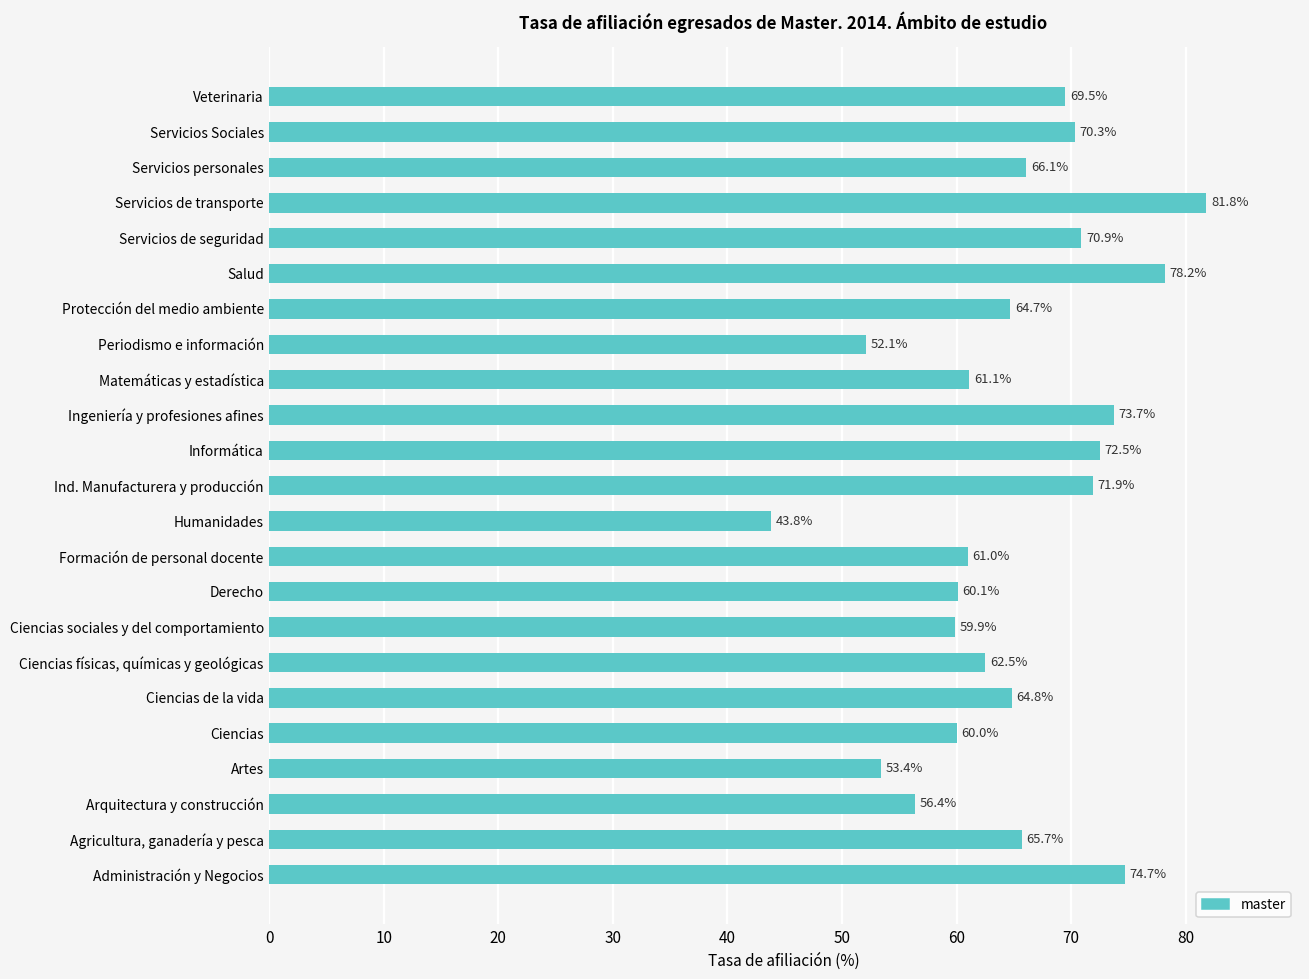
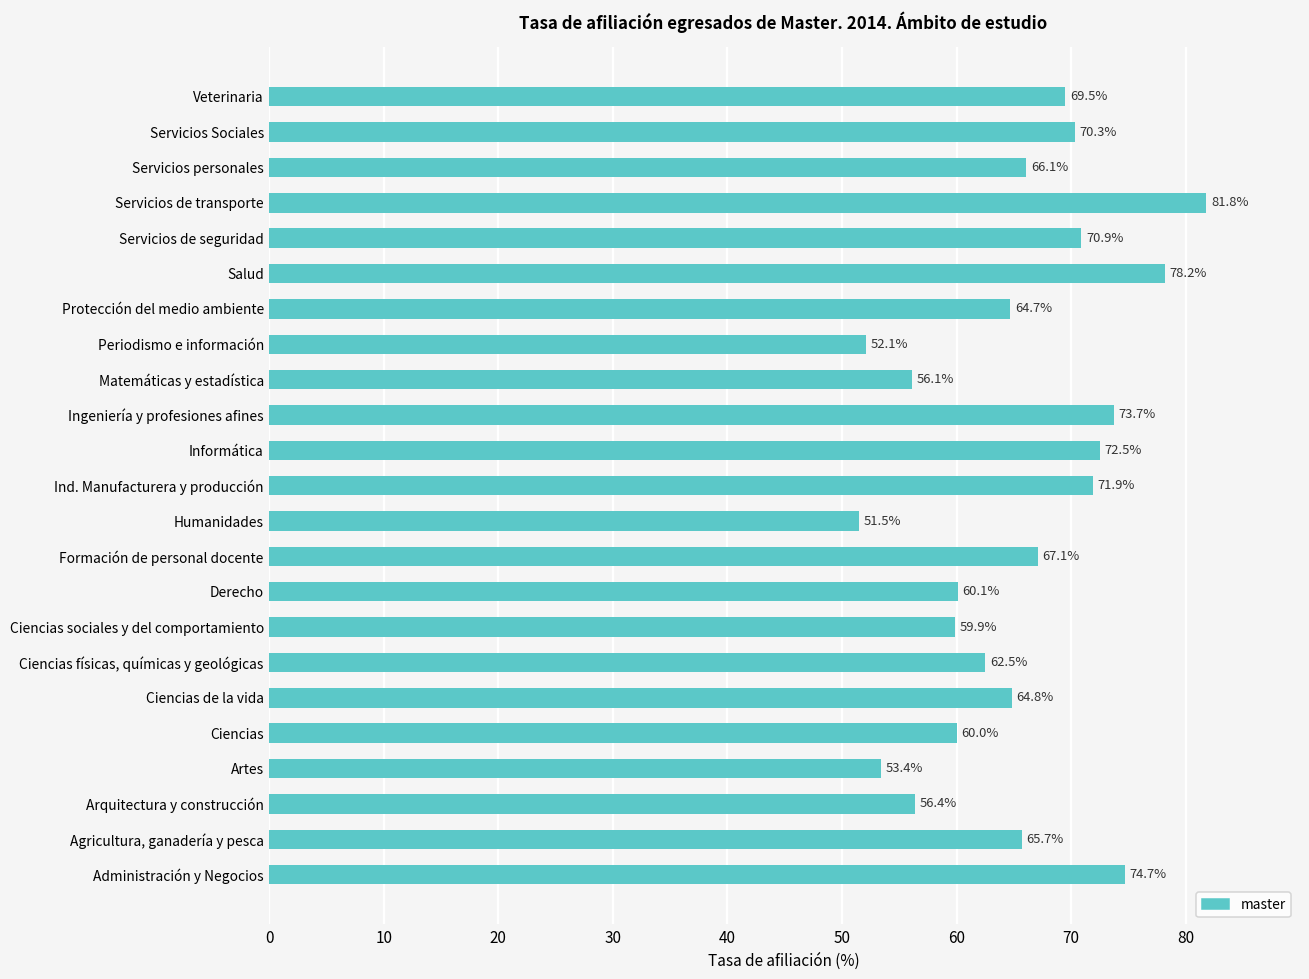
Matemáticas y estadística: 61.1% -> 56.1%
Humanidades: 43.8% -> 51.5%
Formación de personal docente: 61.0% -> 67.1%
